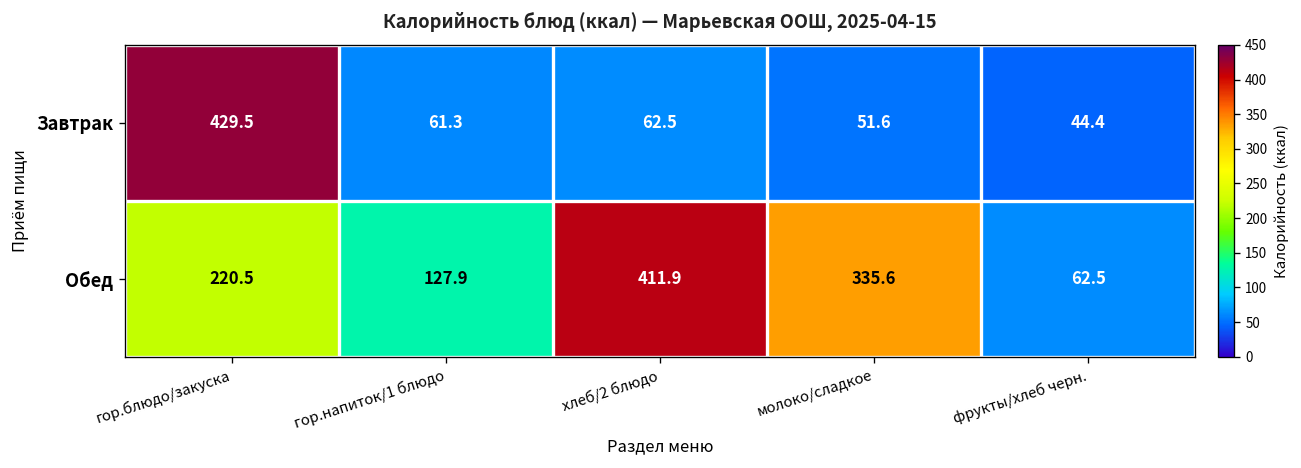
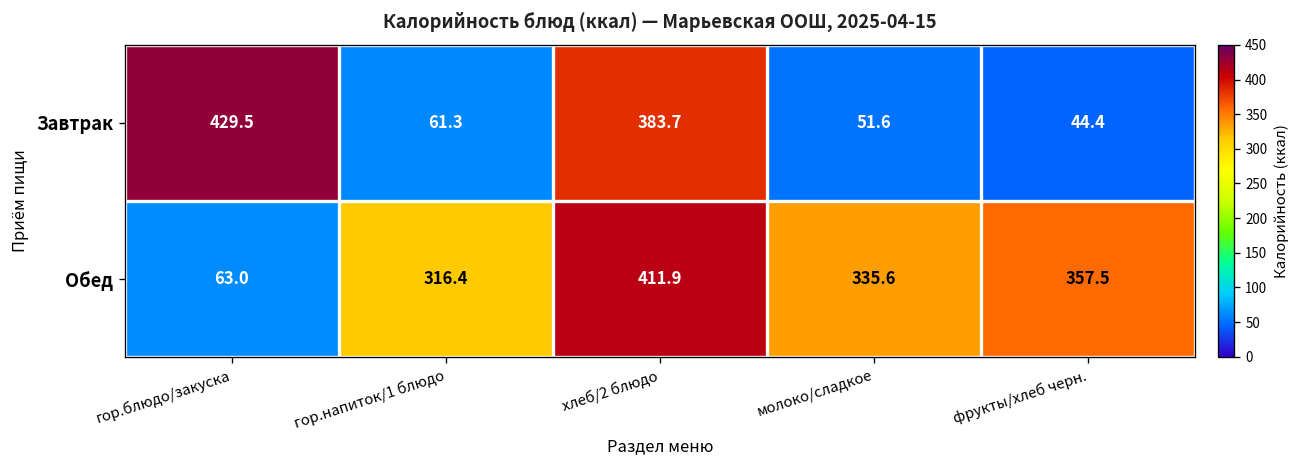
Завтрак, хлеб/2 блюдо: 62.5 -> 383.7
Обед, гор.блюдо/закуска: 220.5 -> 63.0
Обед, гор.напиток/1 блюдо: 127.9 -> 316.4
Обед, фрукты/хлеб черн.: 62.5 -> 357.5
